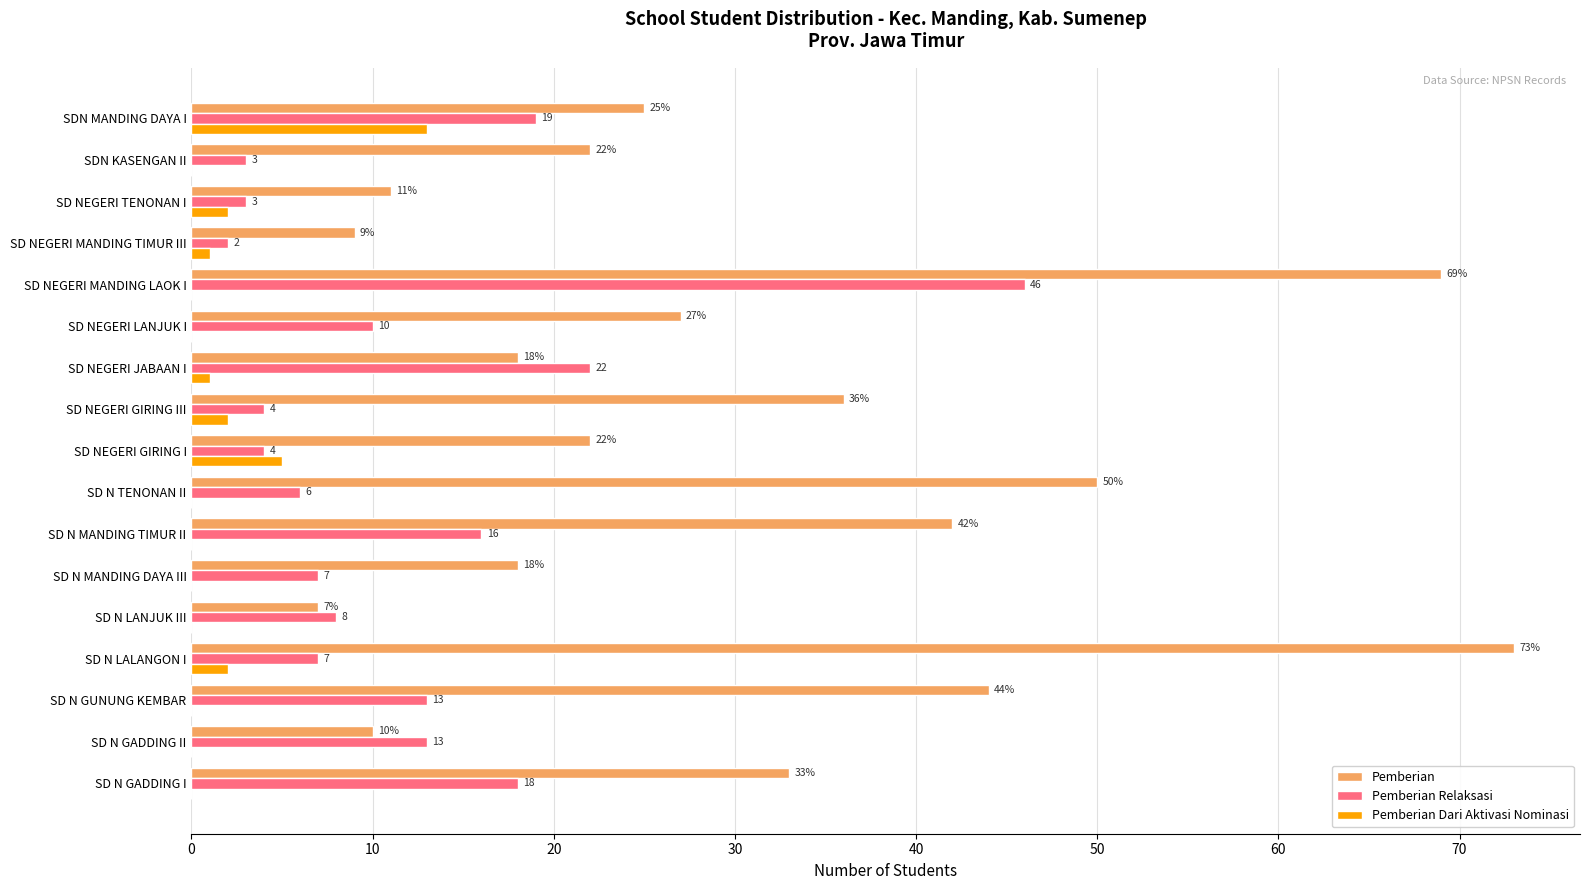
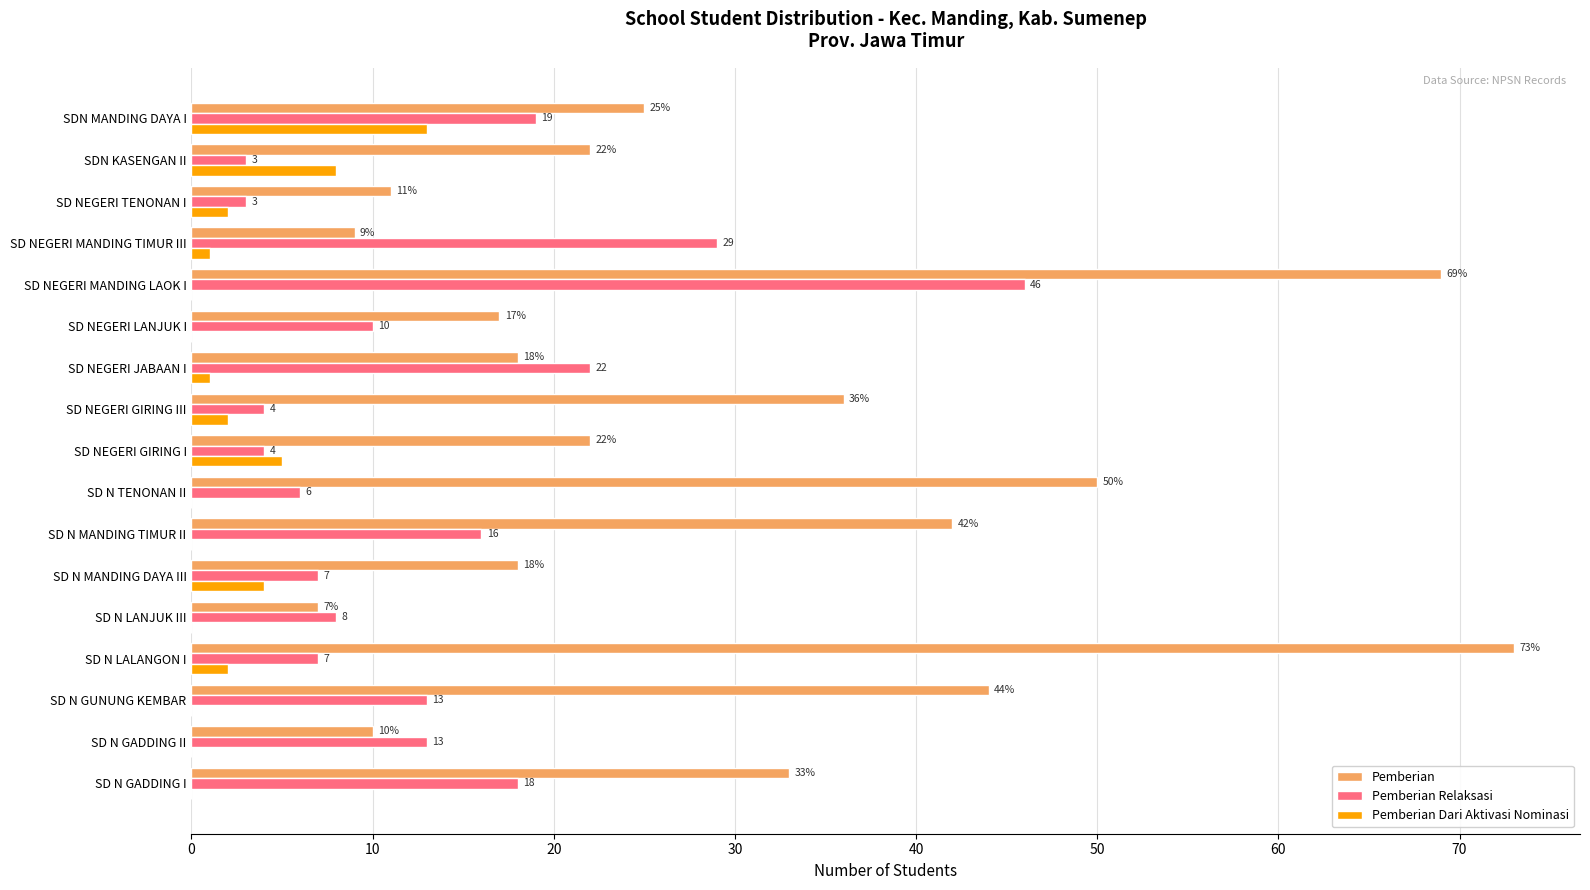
Pemberian Dari Aktivasi Nominasi, SDN KASENGAN II: 0 -> 8
Pemberian Relaksasi, SD NEGERI MANDING TIMUR III: 2 -> 29
Pemberian, SD NEGERI LANJUK I: 27% -> 17%
Pemberian Dari Aktivasi Nominasi, SD N MANDING DAYA III: 0 -> 4
